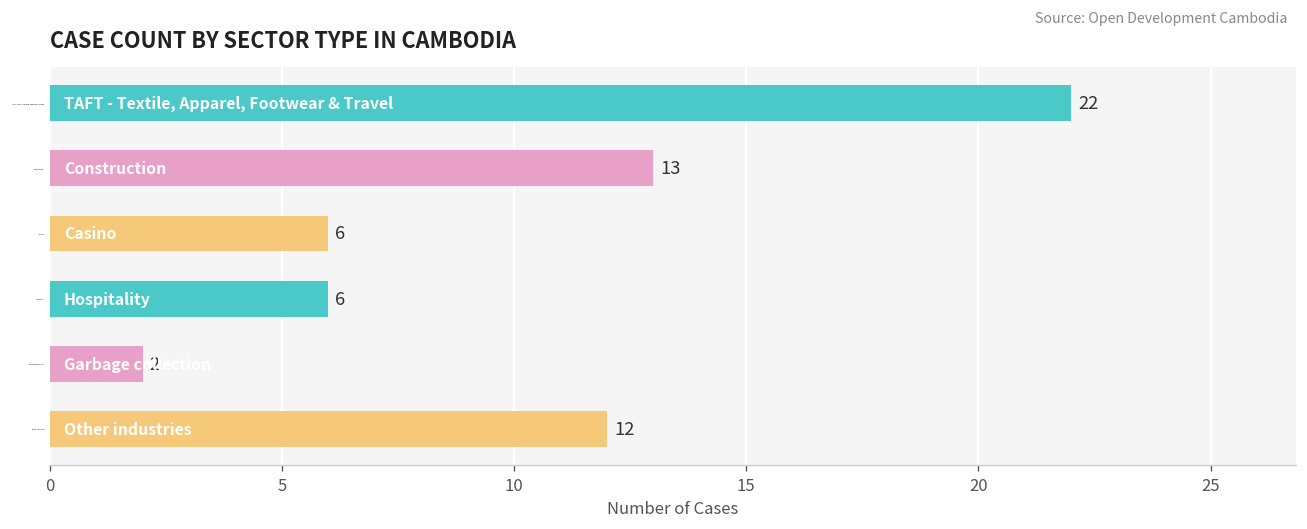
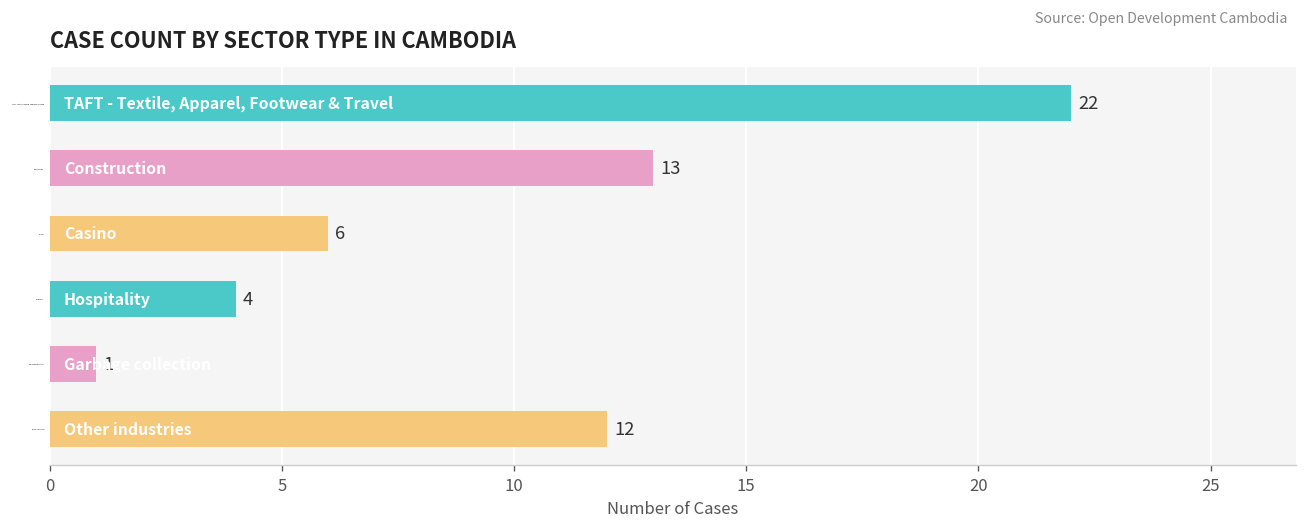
Hospitality: 6 -> 4
Garbage collection: 2 -> 1
